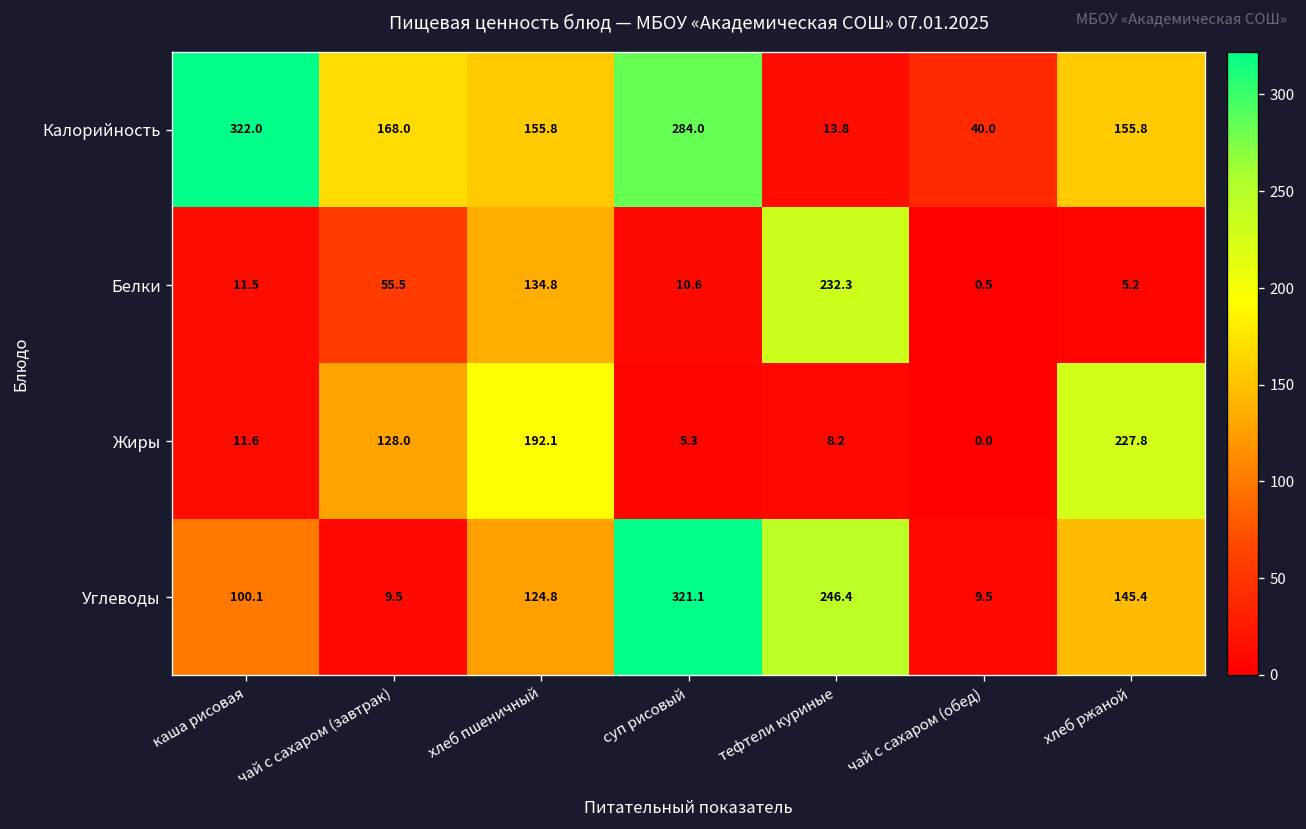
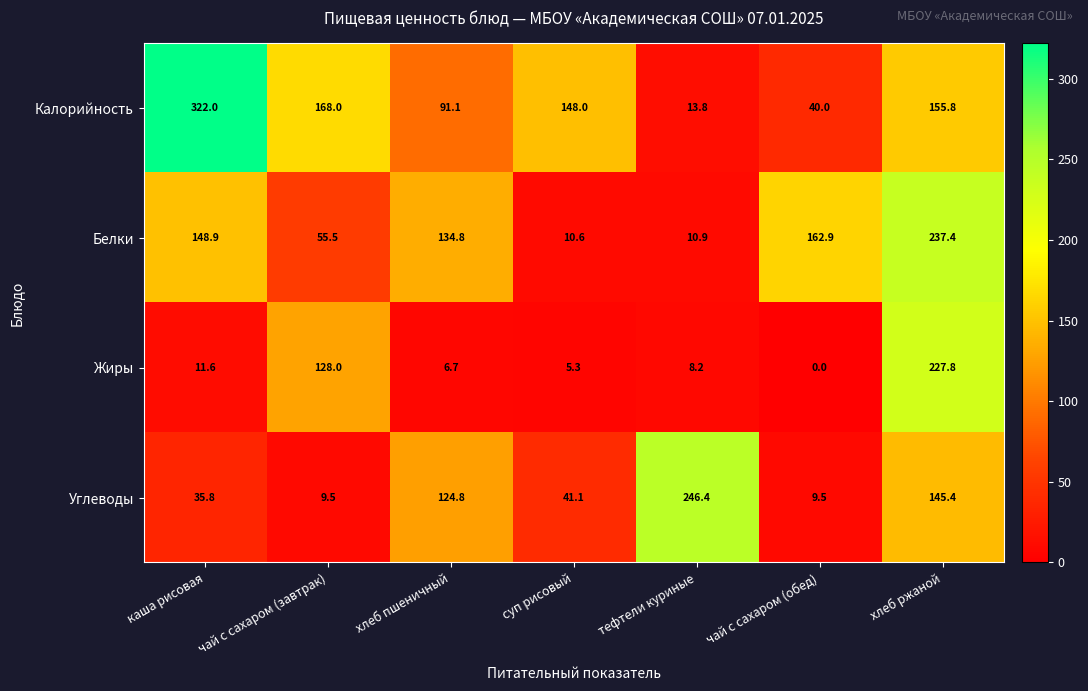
Калорийность, хлеб пшеничный: 155.8 -> 91.1
Калорийность, суп рисовый: 284.0 -> 148.0
Белки, каша рисовая: 11.5 -> 148.9
Белки, тефтели куриные: 232.3 -> 10.9
Белки, чай с сахаром (обед): 0.5 -> 162.9
Белки, хлеб ржаной: 5.2 -> 237.4
Жиры, хлеб пшеничный: 192.1 -> 6.7
Углеводы, каша рисовая: 100.1 -> 35.8
Углеводы, суп рисовый: 321.1 -> 41.1
